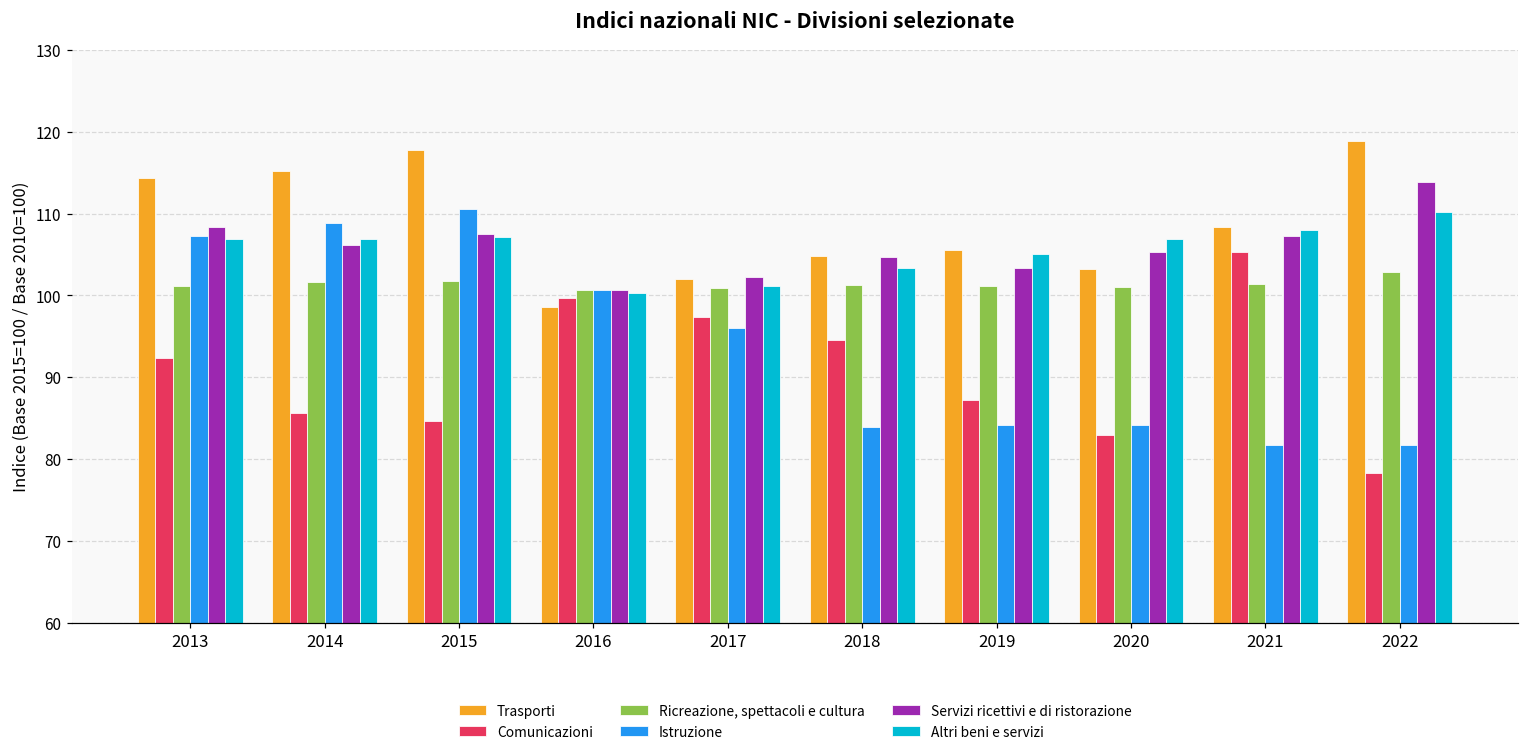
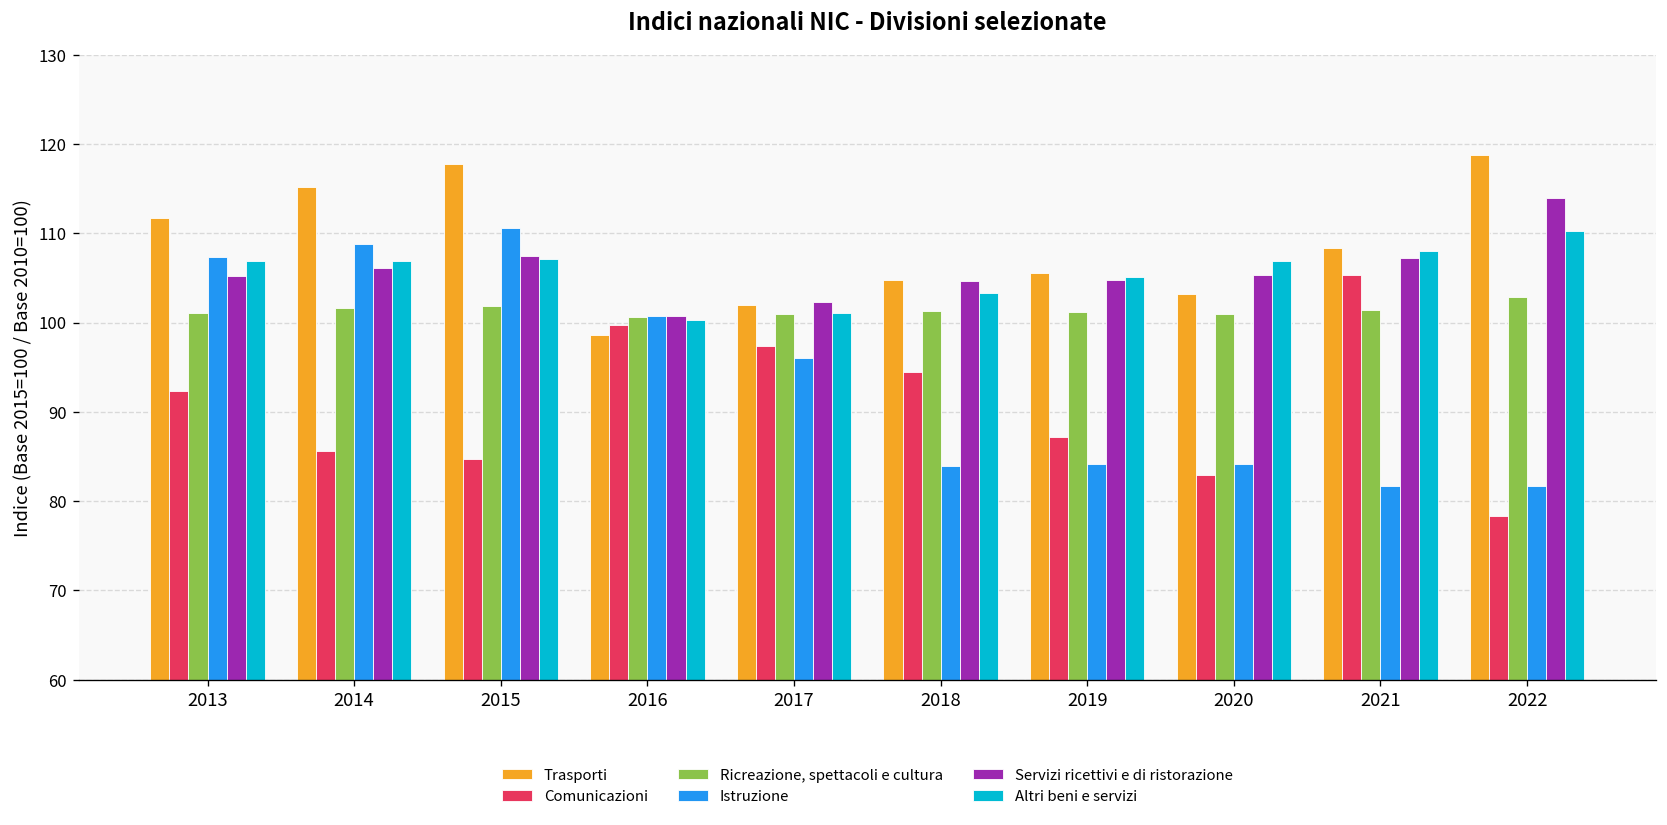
Trasporti, 2013: 114 -> 112
Servizi ricettivi e di ristorazione, 2013: 108 -> 105
Servizi ricettivi e di ristorazione, 2019: 103 -> 105
